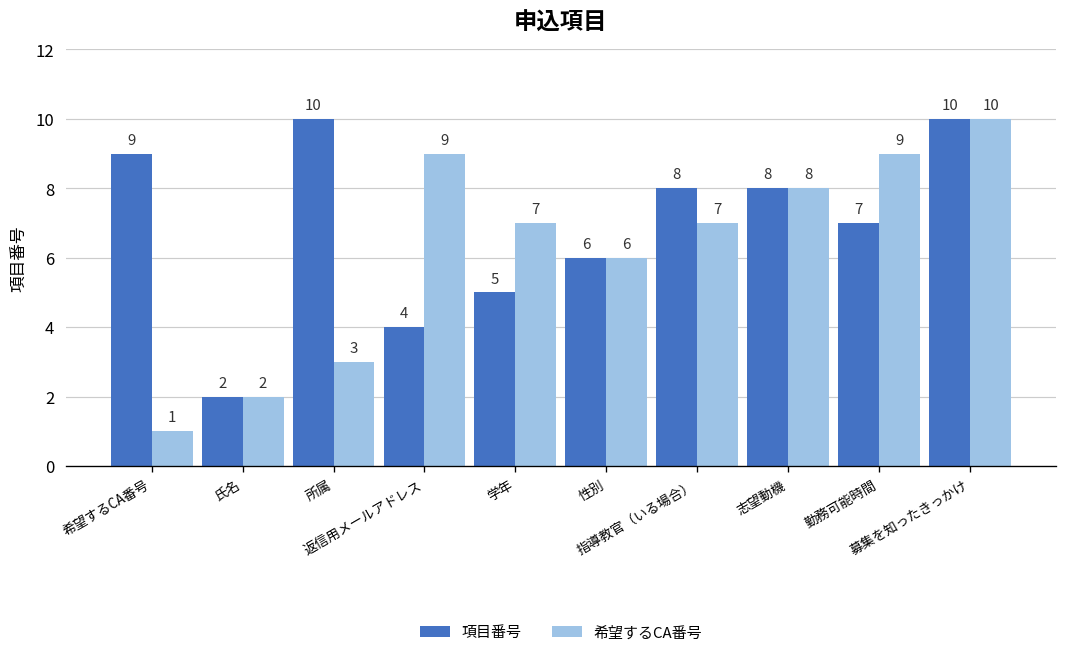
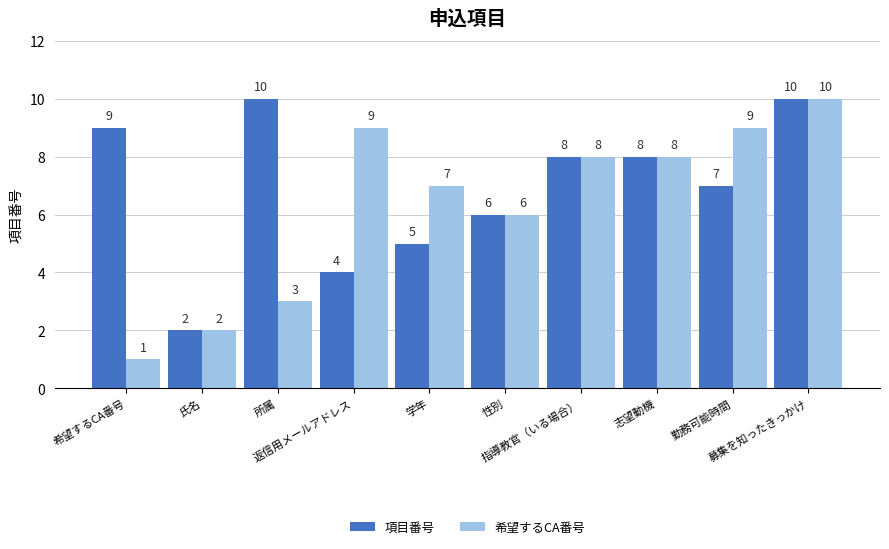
希望するCA番号, 指導教官（いる場合）: 7 -> 8
